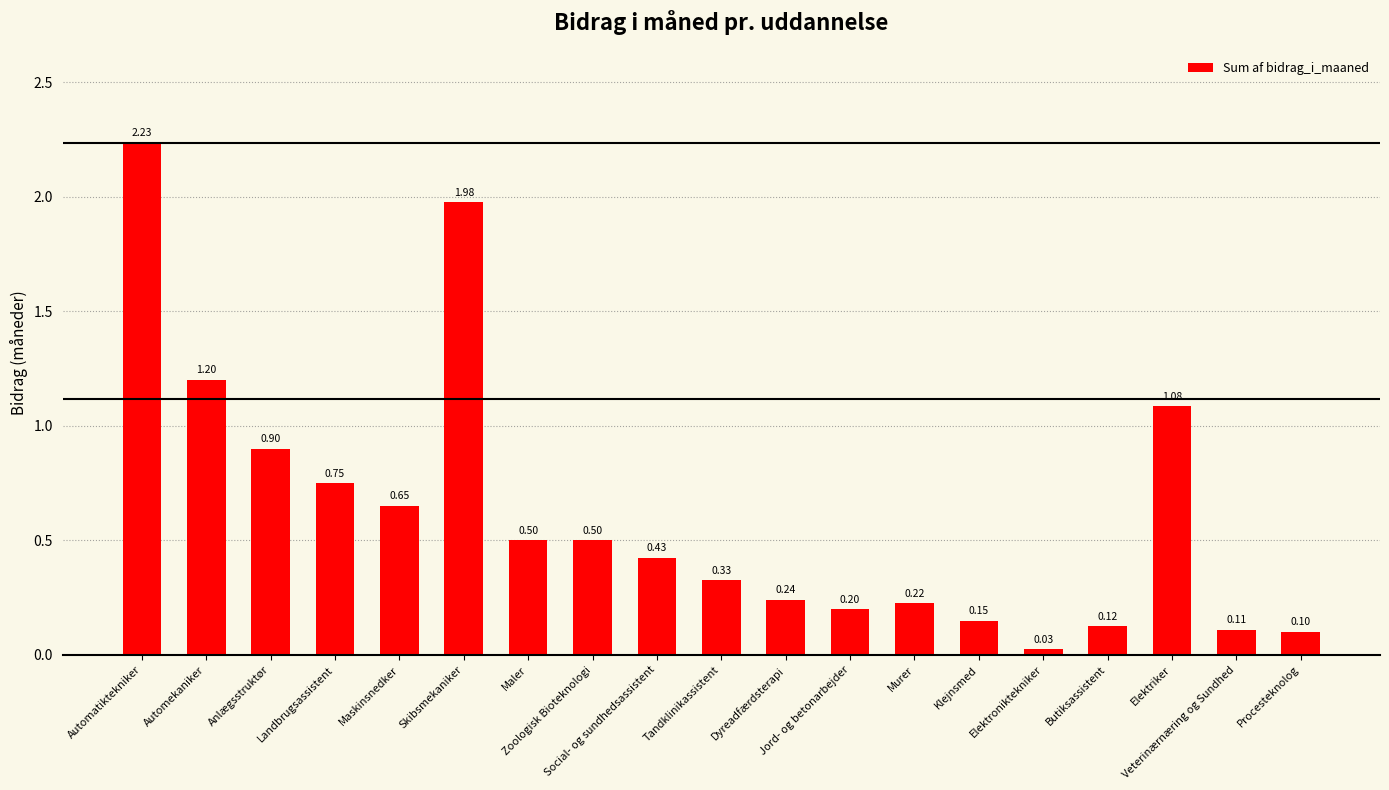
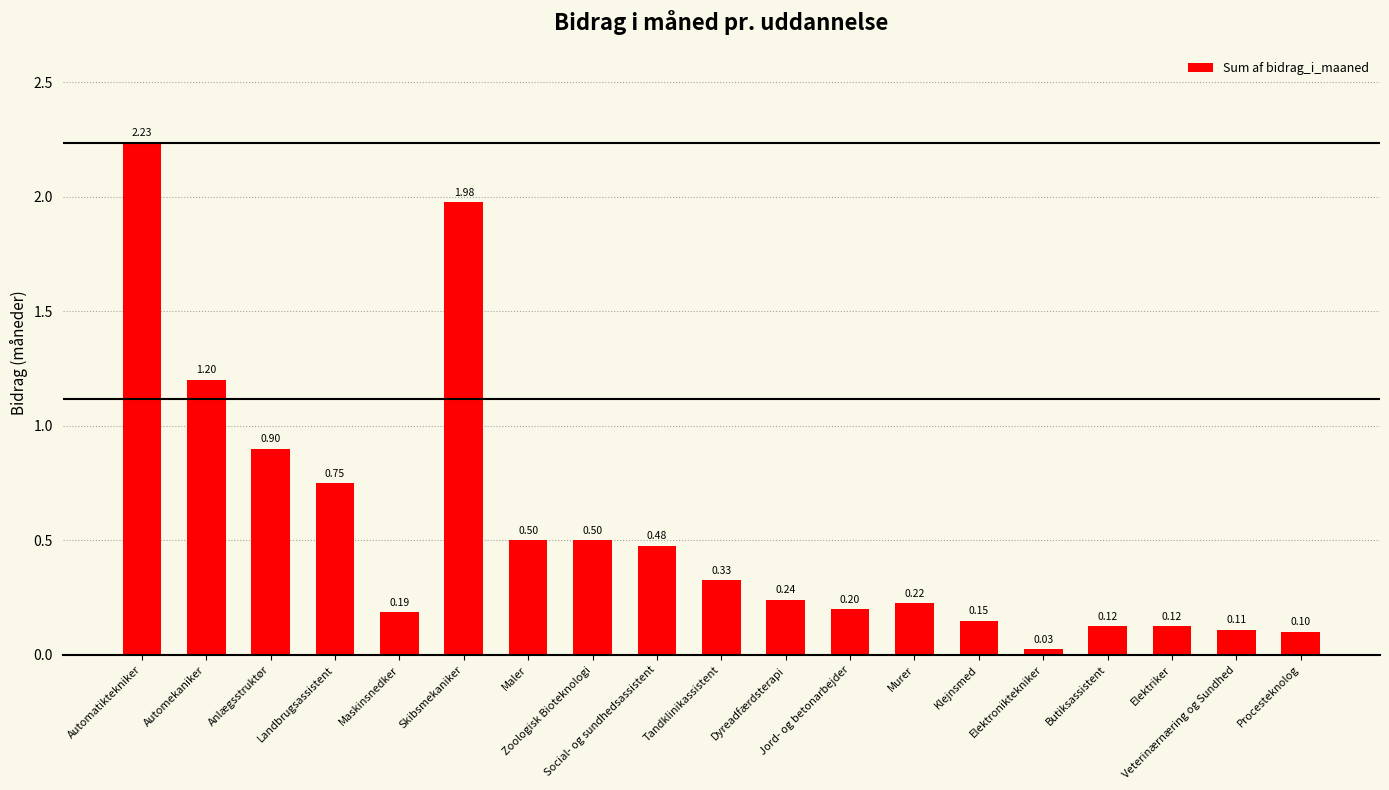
Maskinsnedker: 0.65 -> 0.19
Social- og sundhedsassistent: 0.43 -> 0.48
Elektriker: 1.08 -> 0.12
